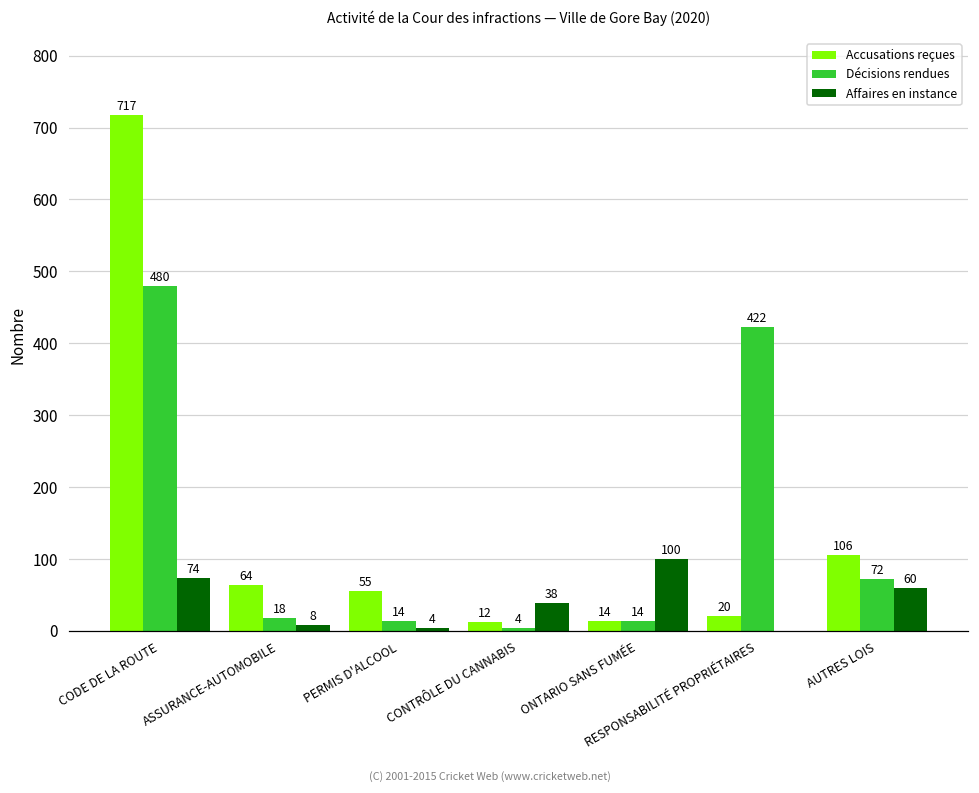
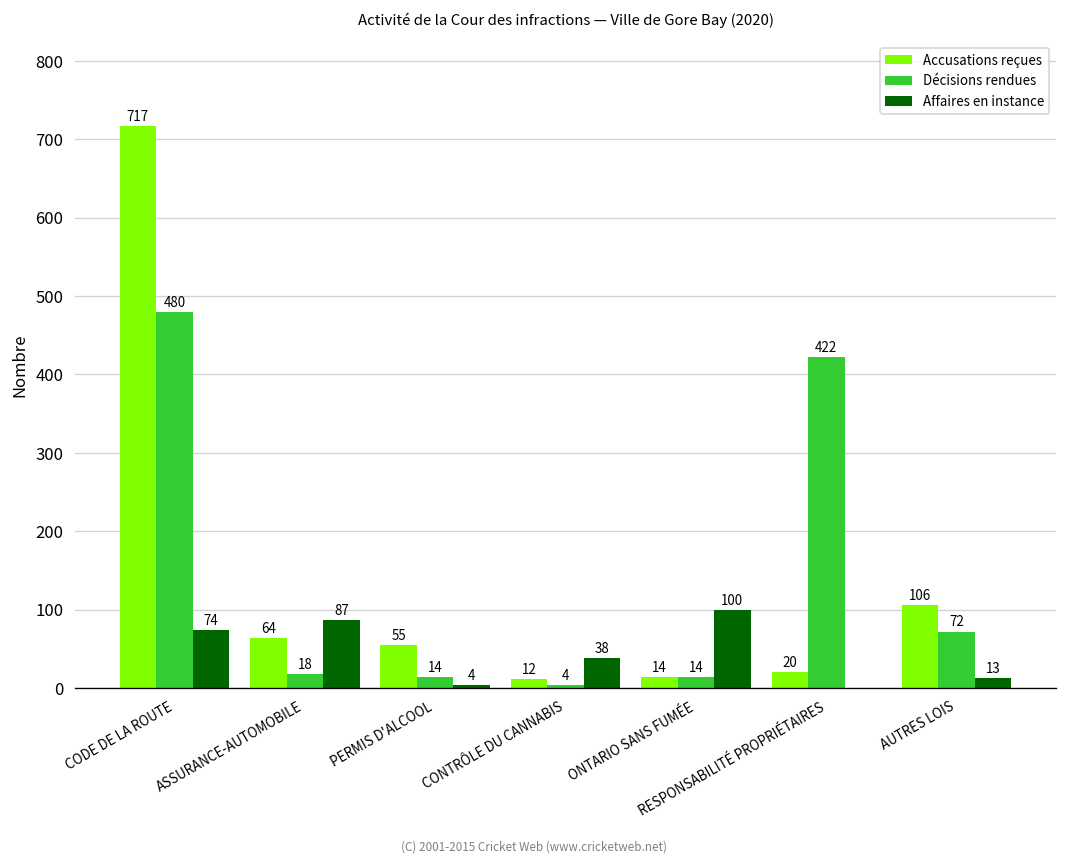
Affaires en instance, ASSURANCE-AUTOMOBILE: 8 -> 87
Affaires en instance, AUTRES LOIS: 60 -> 13
